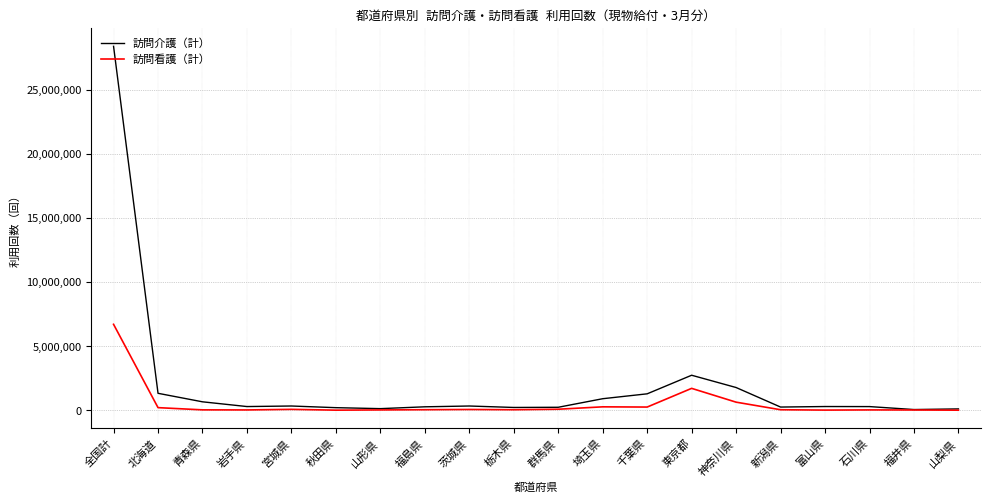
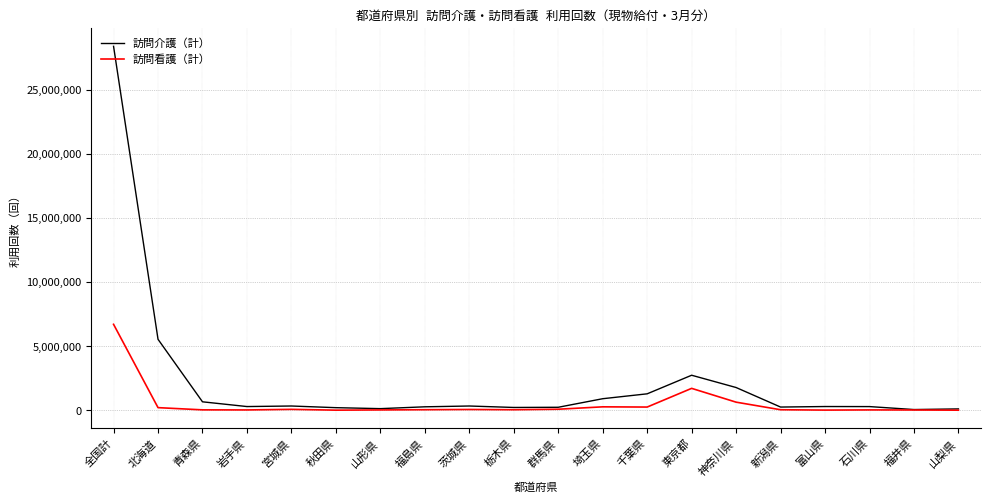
訪問介護（計）, 北海道: 1,300,000 -> 5,500,000
